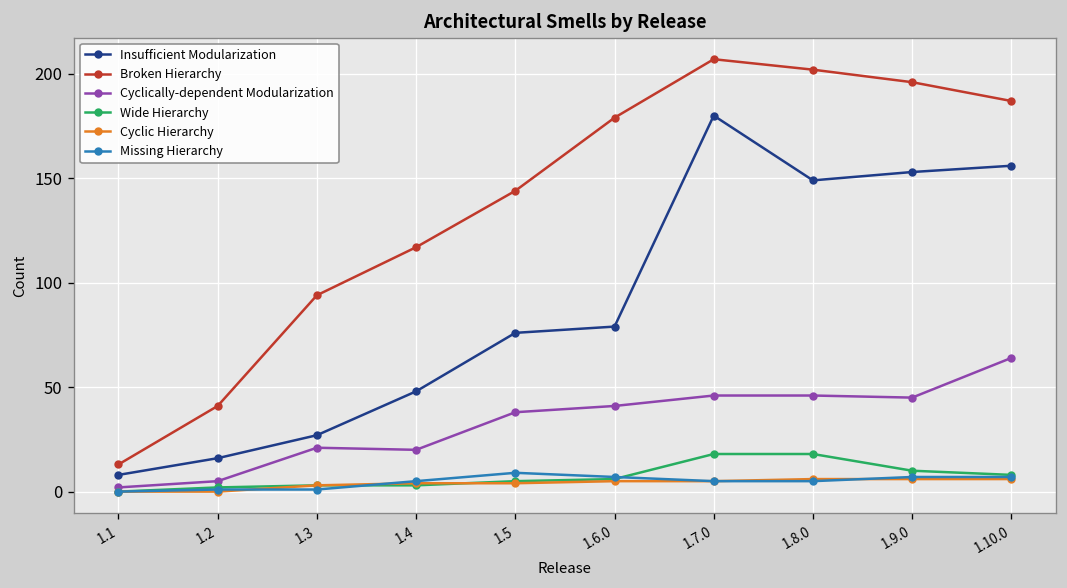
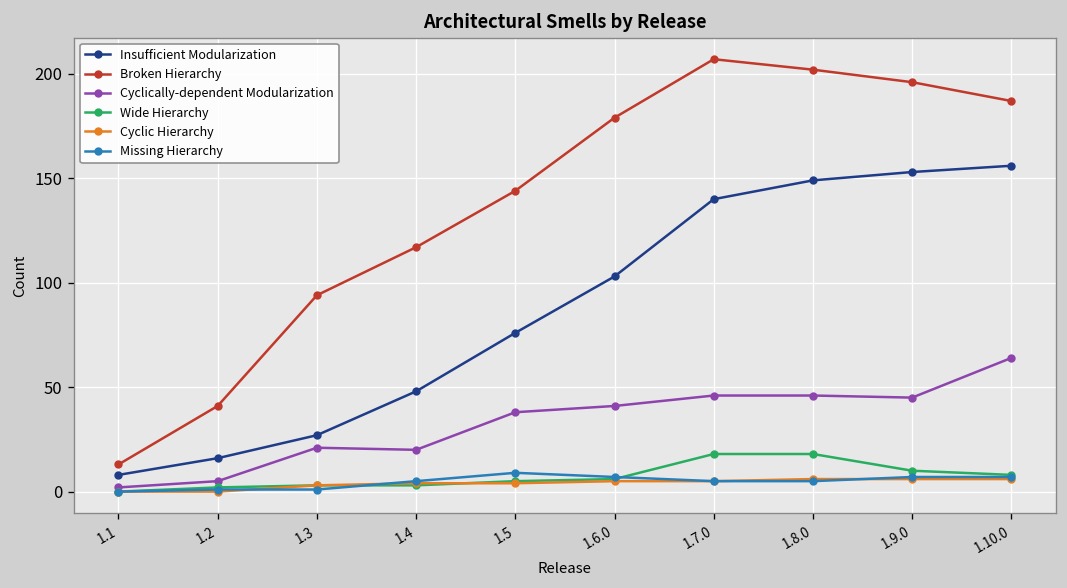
Insufficient Modularization, 1.6.0: 79 -> 103
Insufficient Modularization, 1.7.0: 180 -> 140
